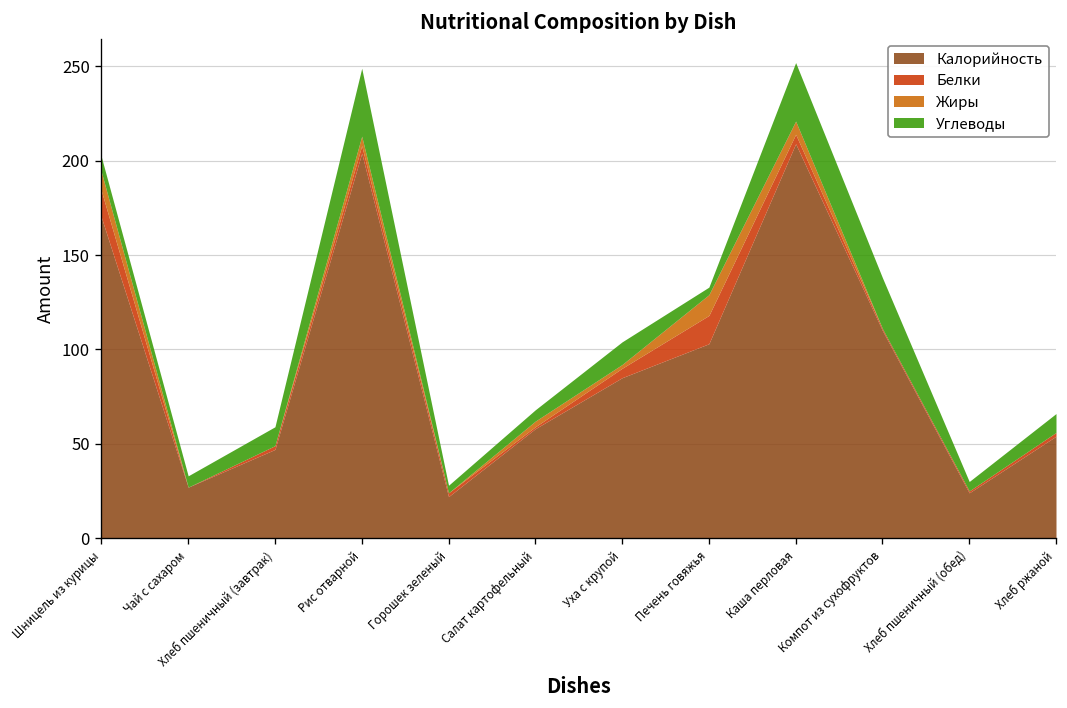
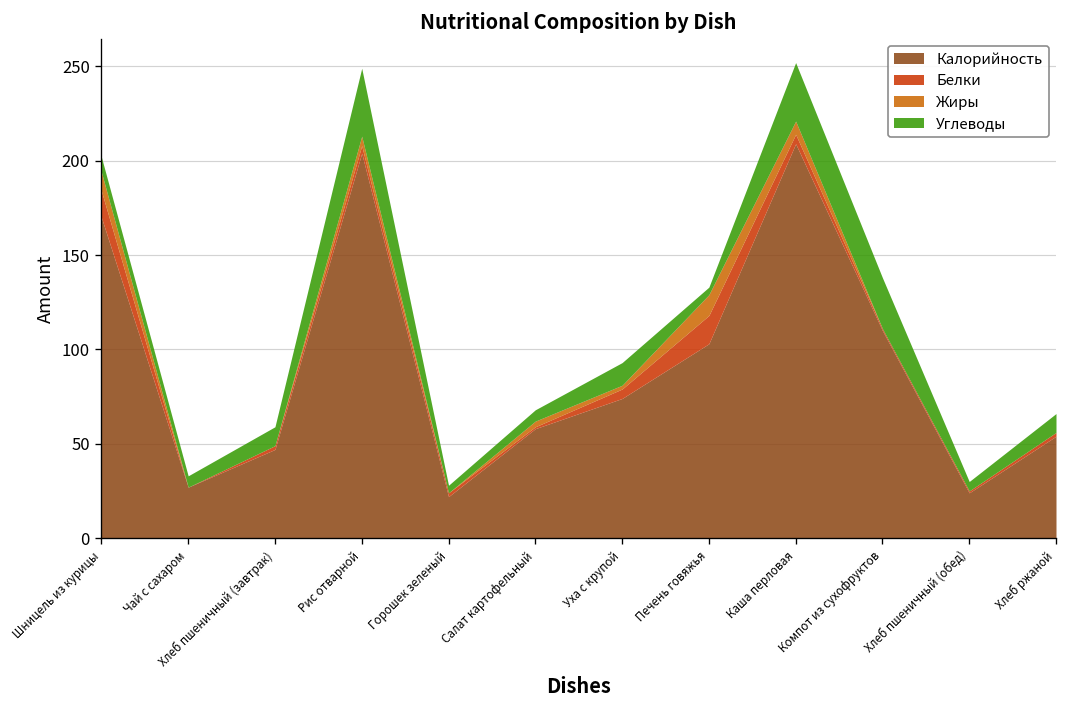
Калорийность, Уха с крупой: 85 -> 74
